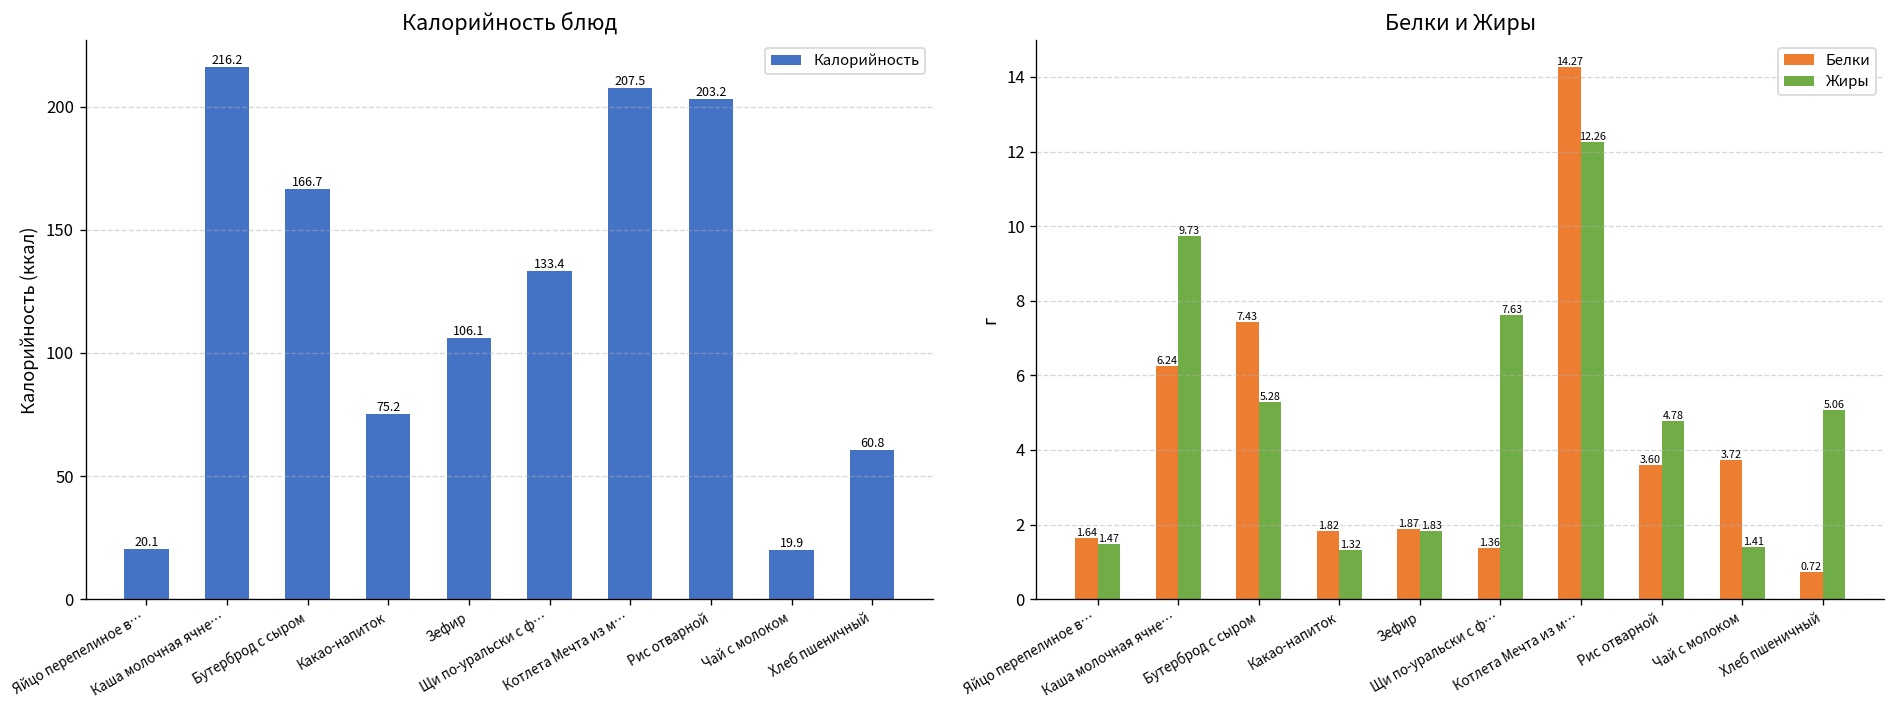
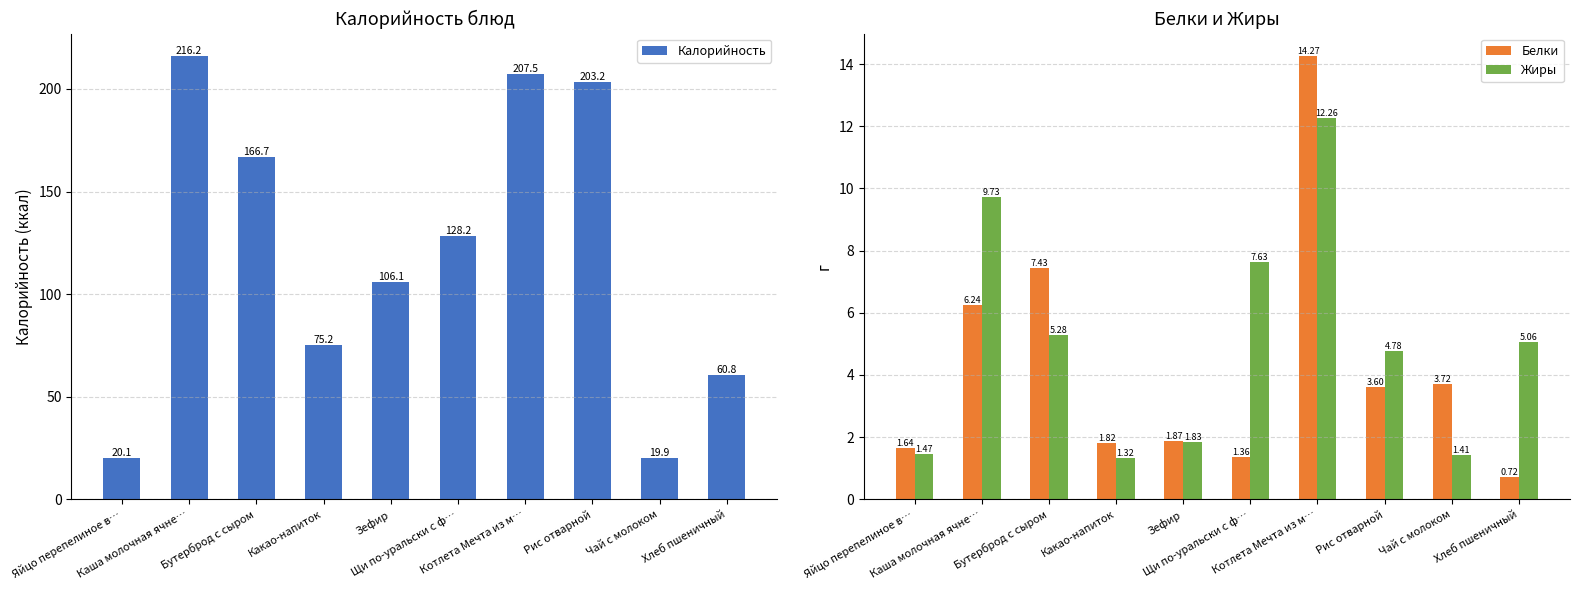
Калорийность блюд, Щи по-уральски с ф…: 133.4 -> 128.2
